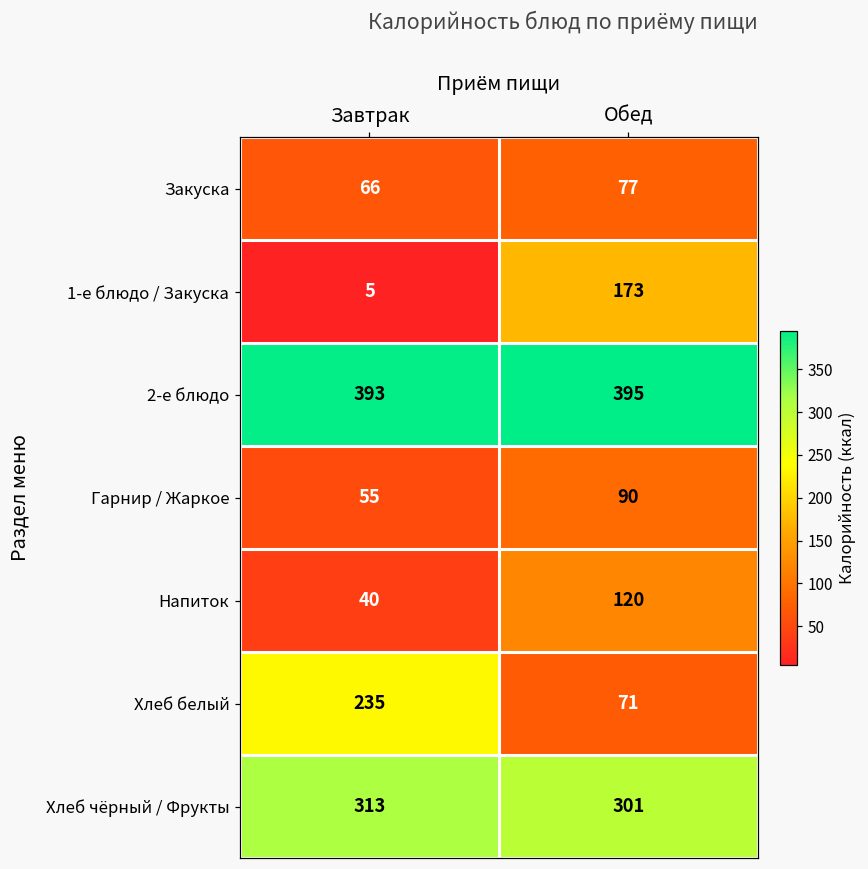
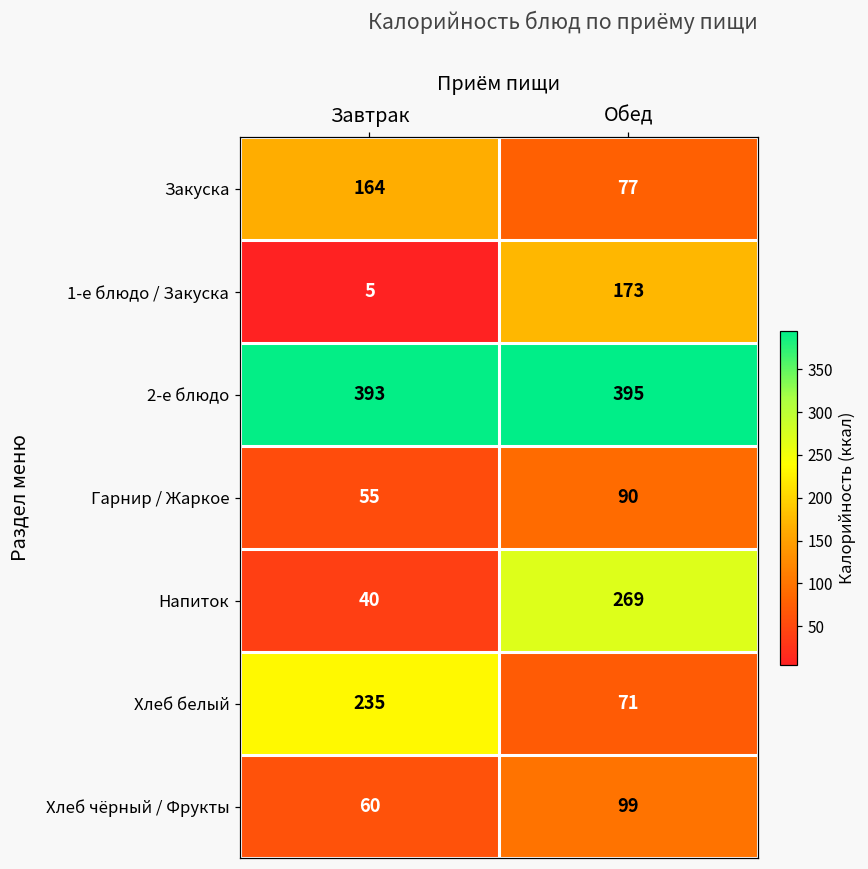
Закуска, Завтрак: 66 -> 164
Напиток, Обед: 120 -> 269
Хлеб чёрный / Фрукты, Завтрак: 313 -> 60
Хлеб чёрный / Фрукты, Обед: 301 -> 99
